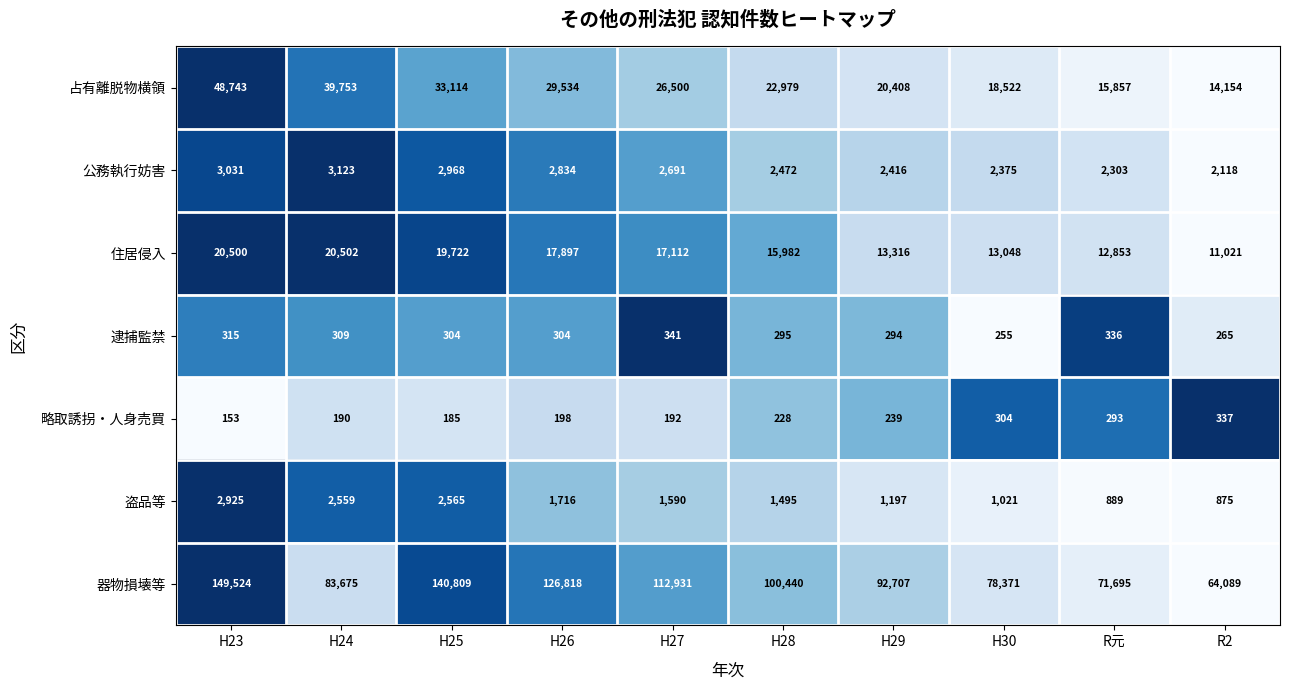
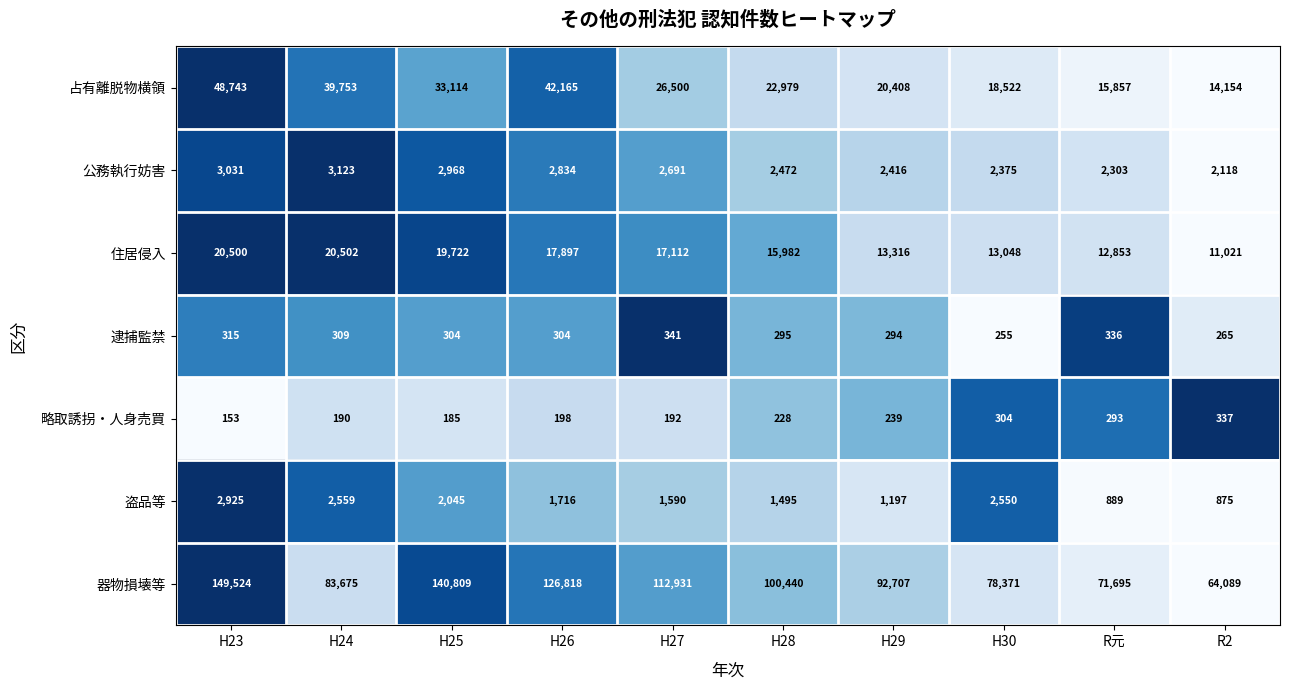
占有離脱物横領, H26: 29,534 -> 42,165
盗品等, H25: 2,565 -> 2,045
盗品等, H30: 1,021 -> 2,550
